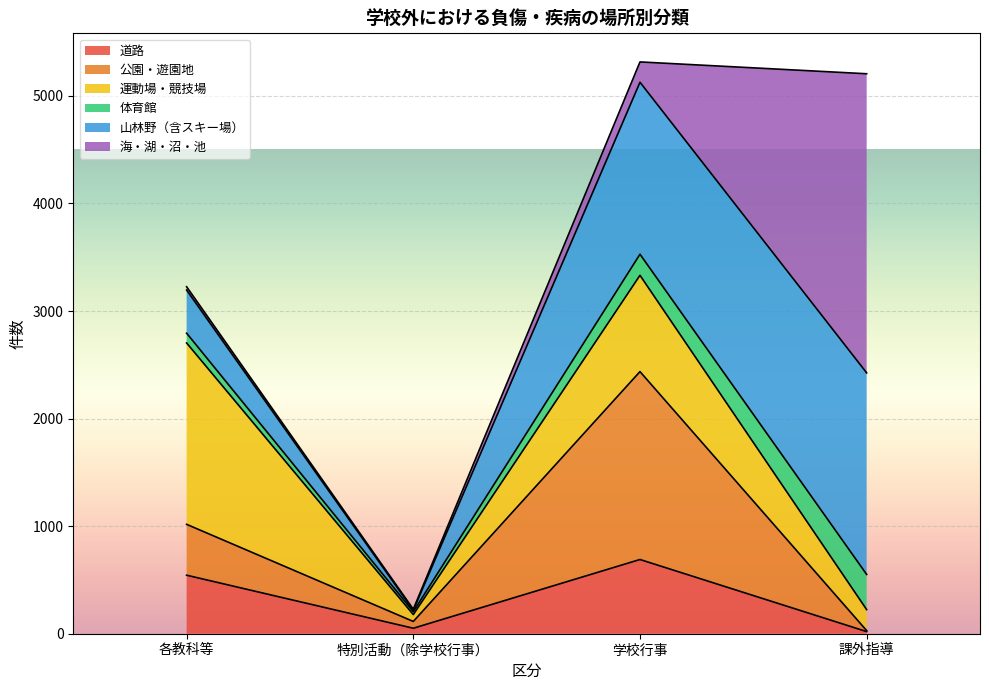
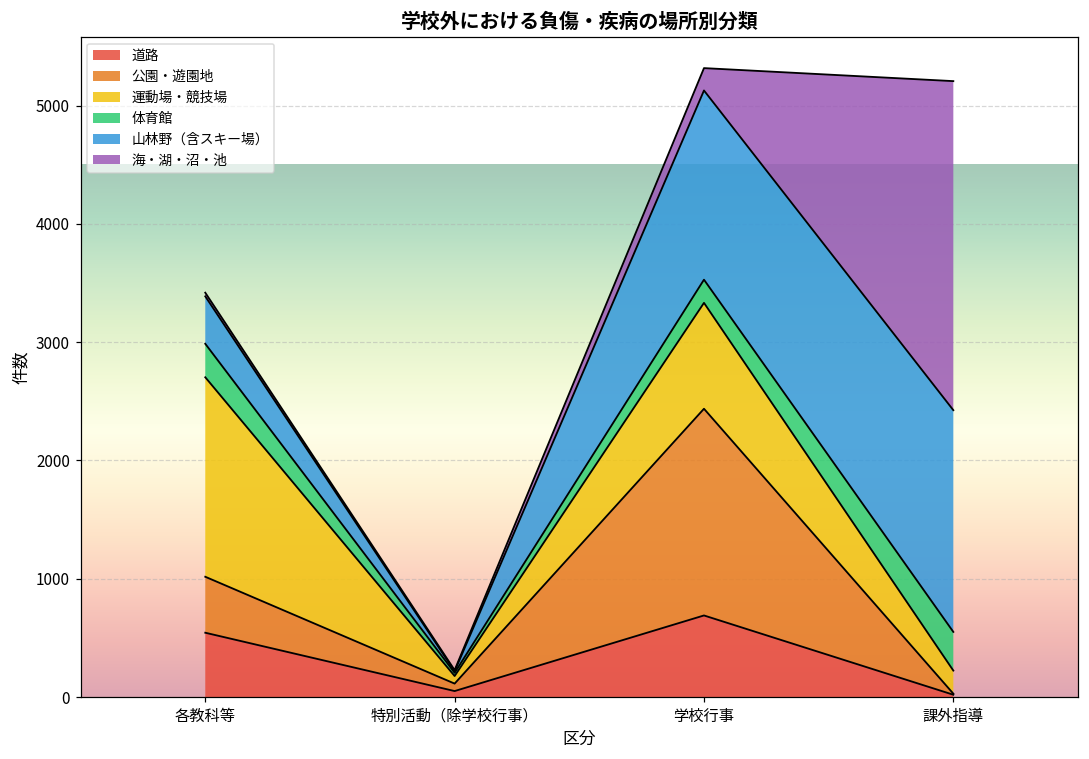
体育館, 各教科等: 90 -> 280
